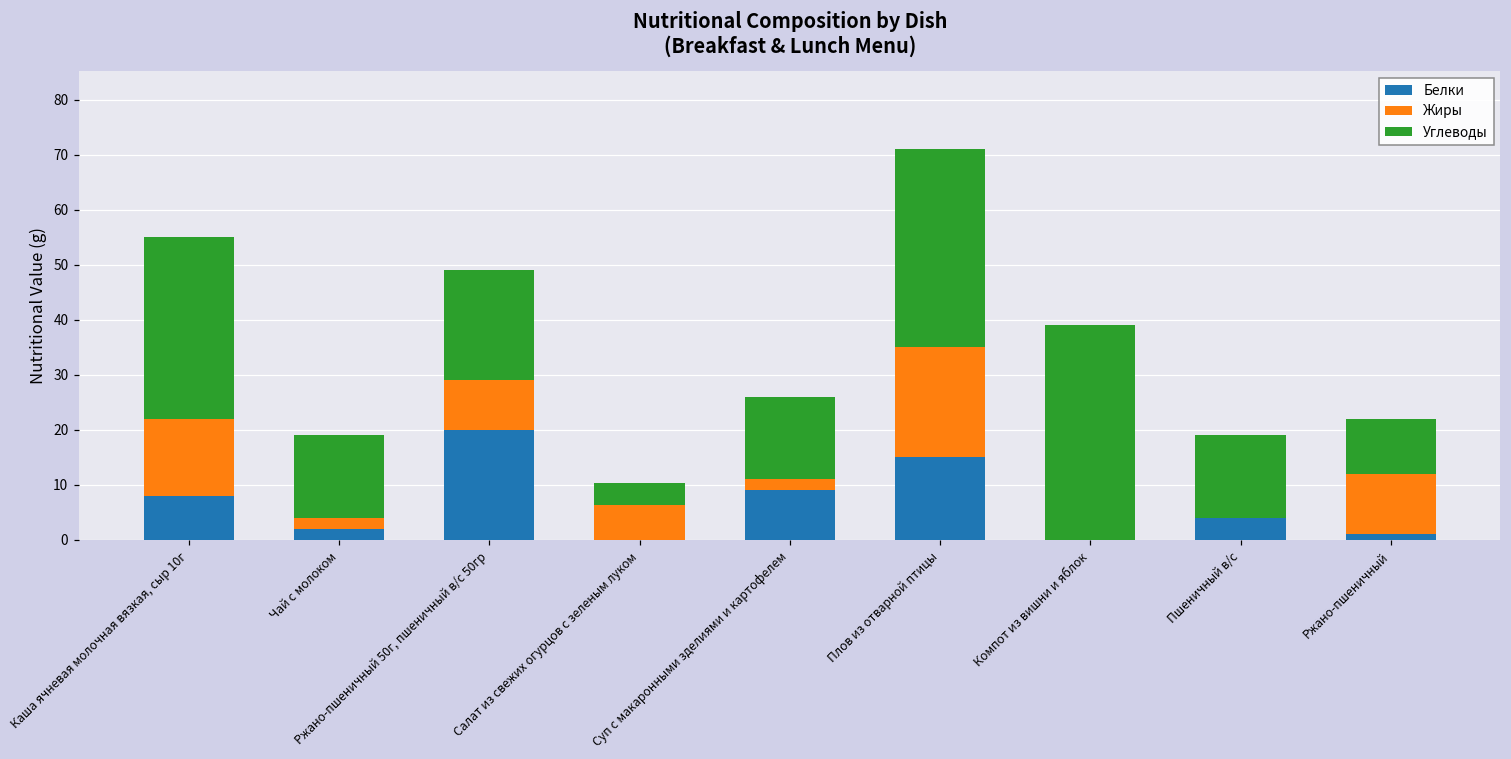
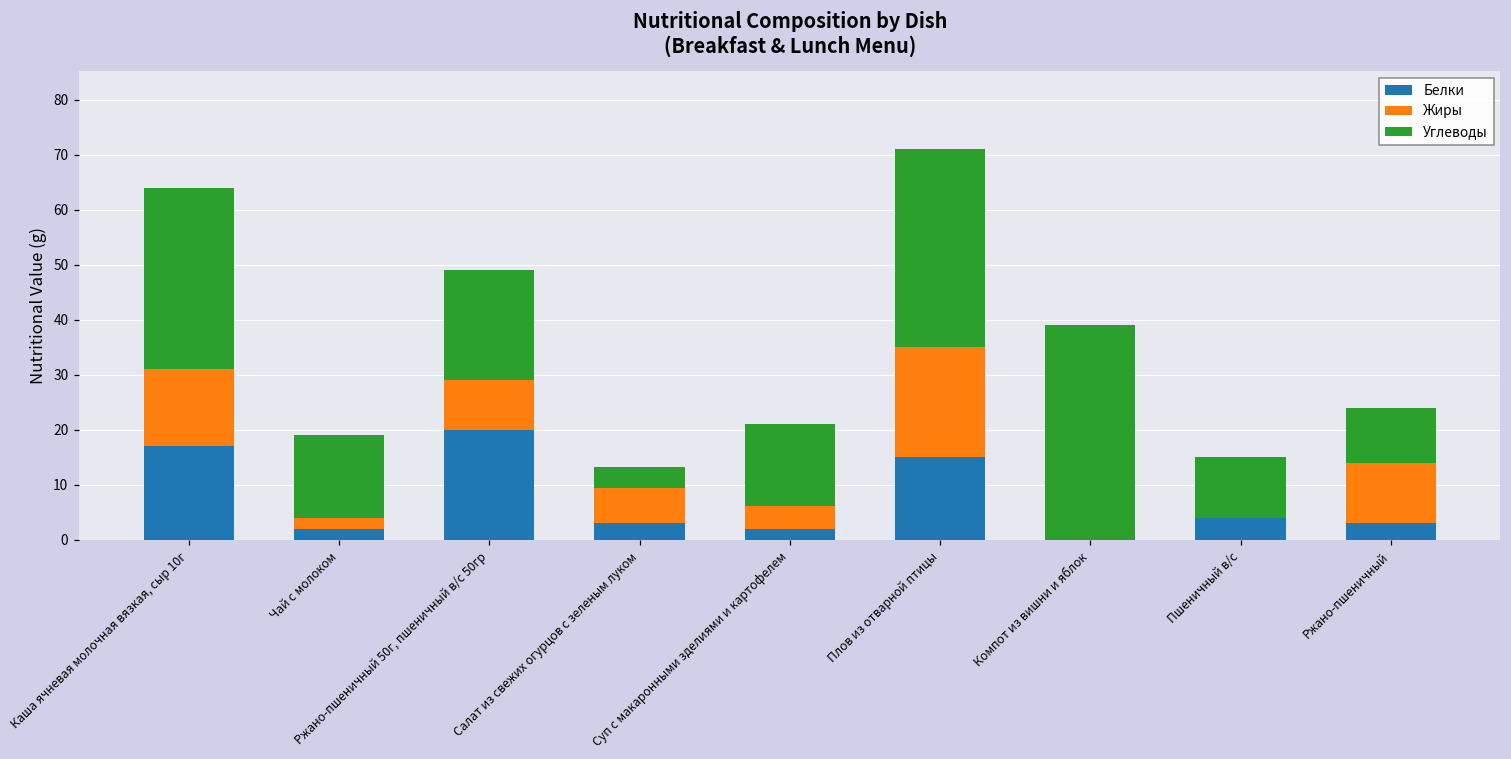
Белки, Каша ячневая молочная вязкая, сыр 10г: 8 -> 17
Белки, Салат из свежих огурцов с зеленым луком: 0 -> 3
Белки, Суп с макаронными зделиями и картофелем: 9 -> 2
Жиры, Суп с макаронными зделиями и картофелем: 2 -> 4
Углеводы, Пшеничный в/с: 15 -> 11
Белки, Ржано-пшеничный: 1 -> 3
